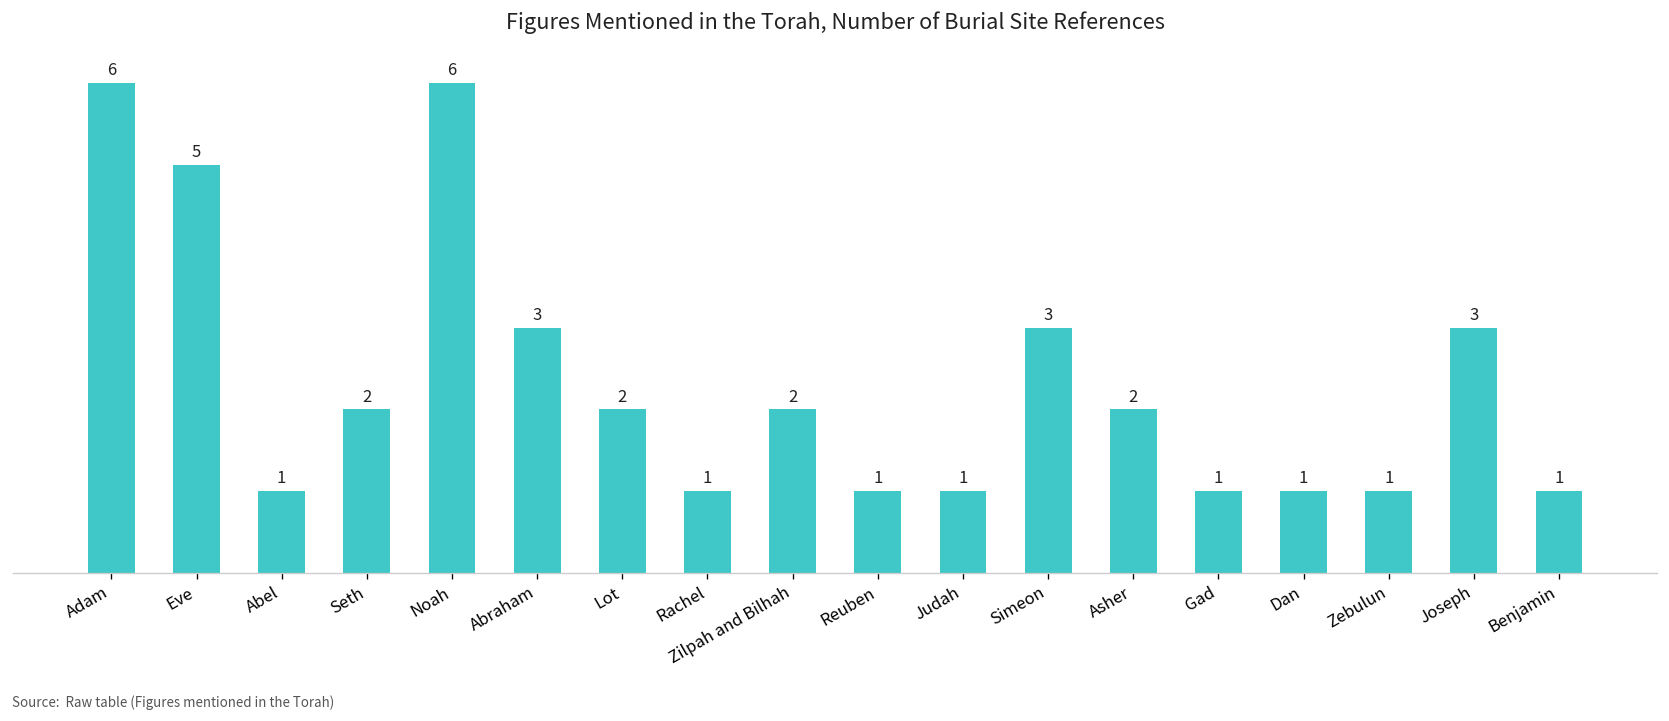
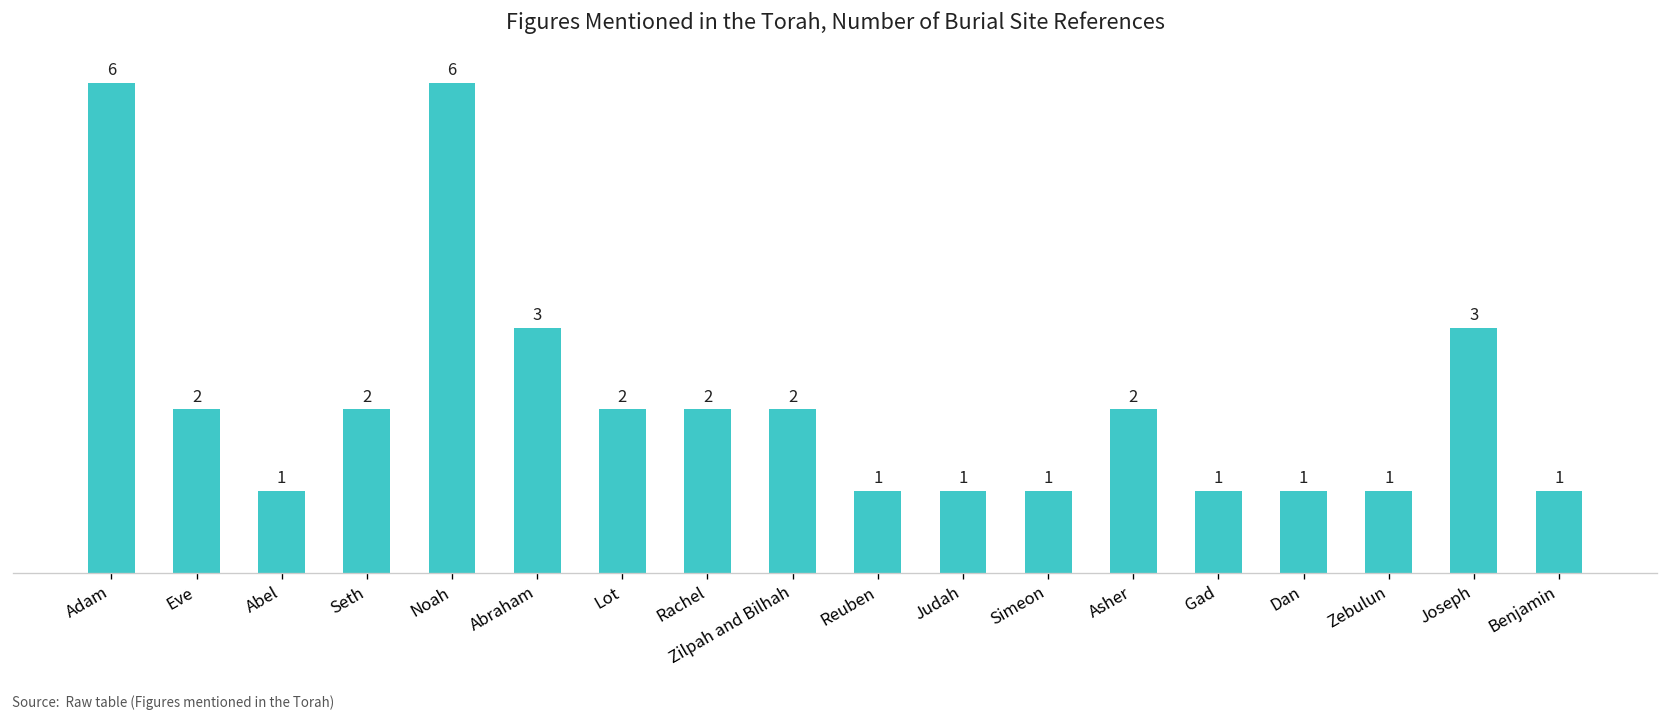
Eve: 5 -> 2
Rachel: 1 -> 2
Simeon: 3 -> 1
